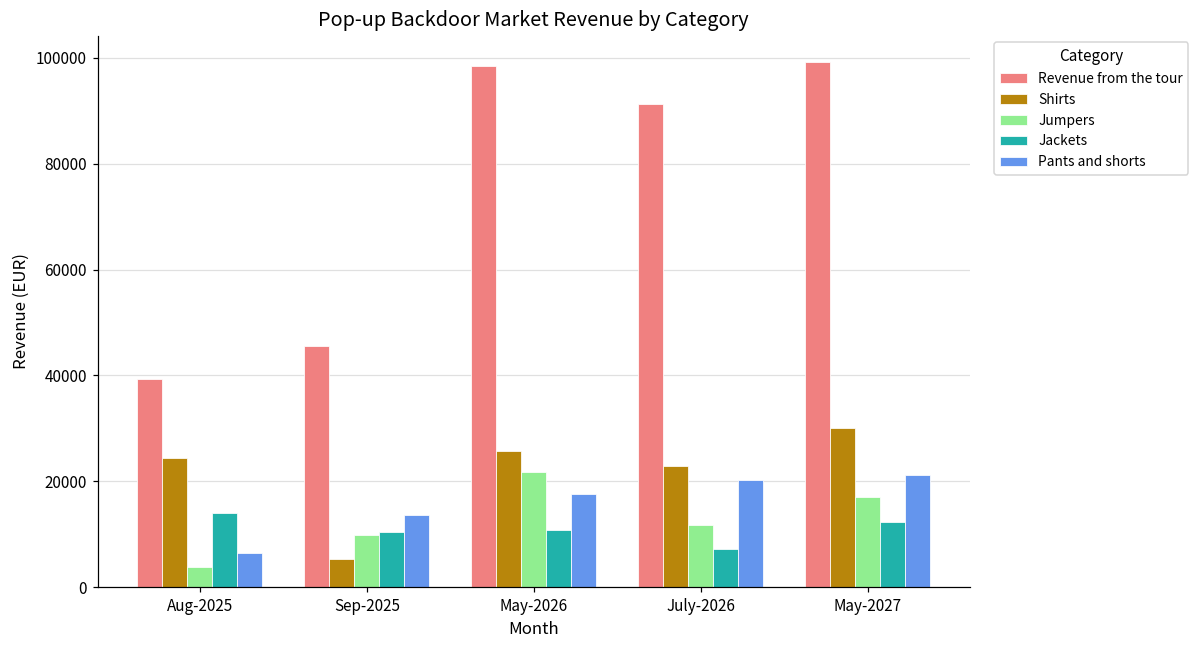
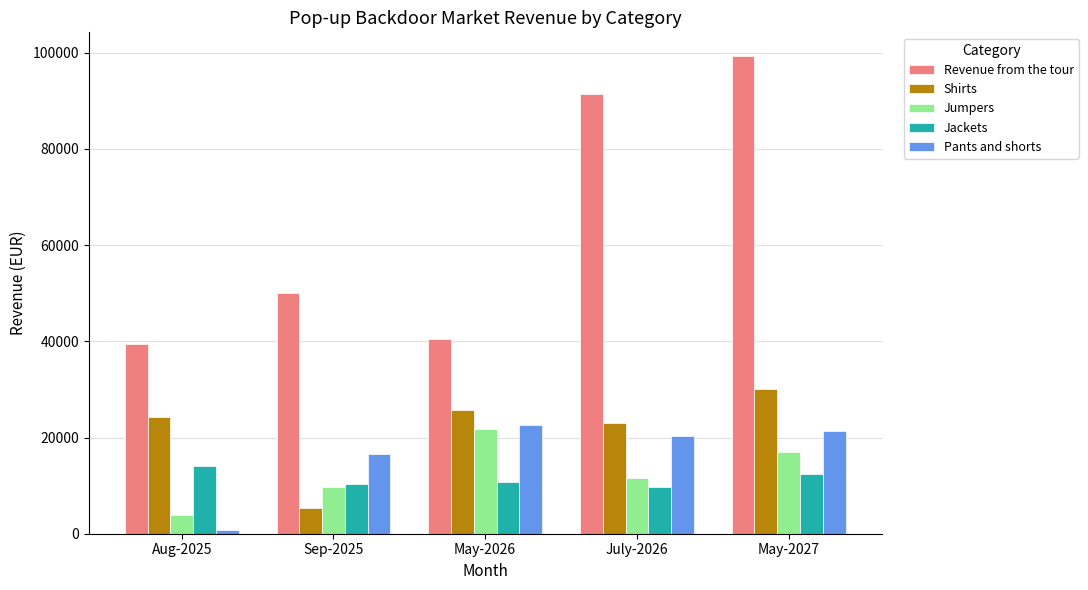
Pants and shorts, Aug-2025: 6000 -> 1000
Revenue from the tour, Sep-2025: 46000 -> 50000
Pants and shorts, Sep-2025: 14000 -> 17000
Revenue from the tour, May-2026: 99000 -> 40000
Pants and shorts, May-2026: 18000 -> 23000
Jackets, July-2026: 7000 -> 10000
